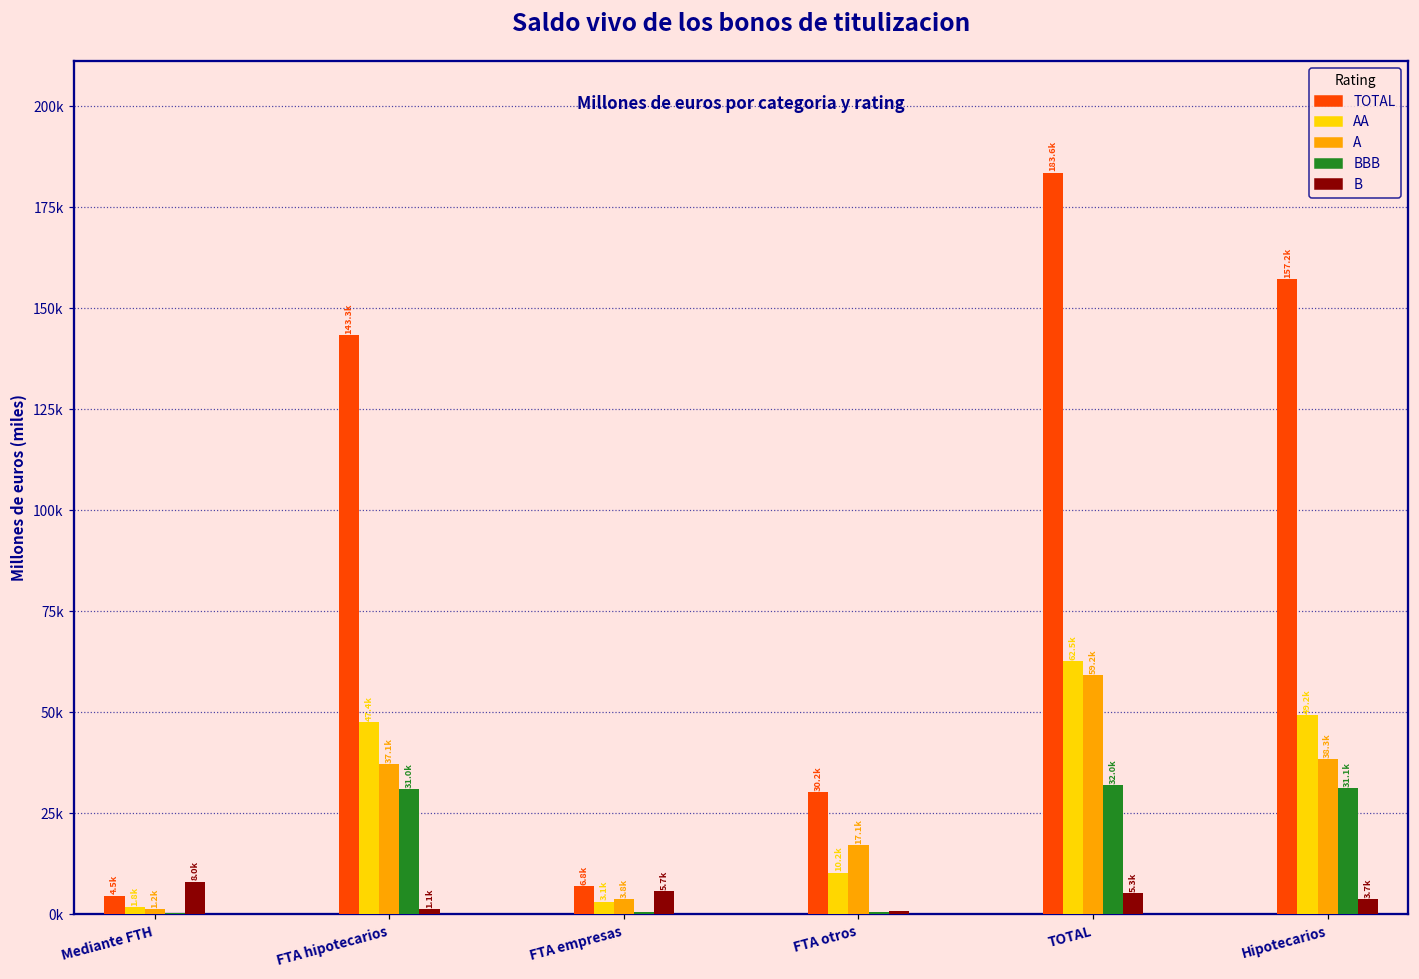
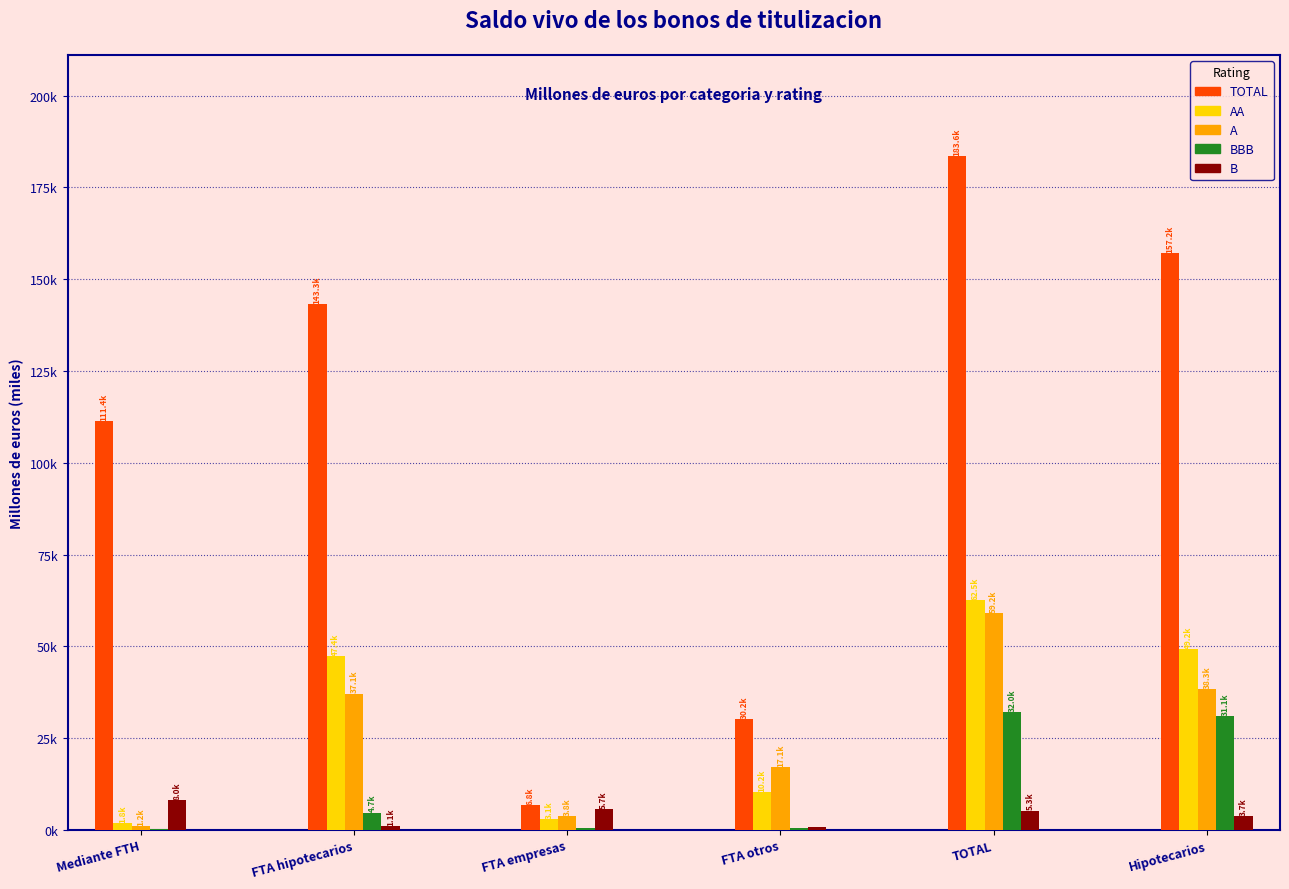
TOTAL, Mediante FTH: 4.5k -> 111.4k
BBB, FTA hipotecarios: 31.0k -> 4.7k
